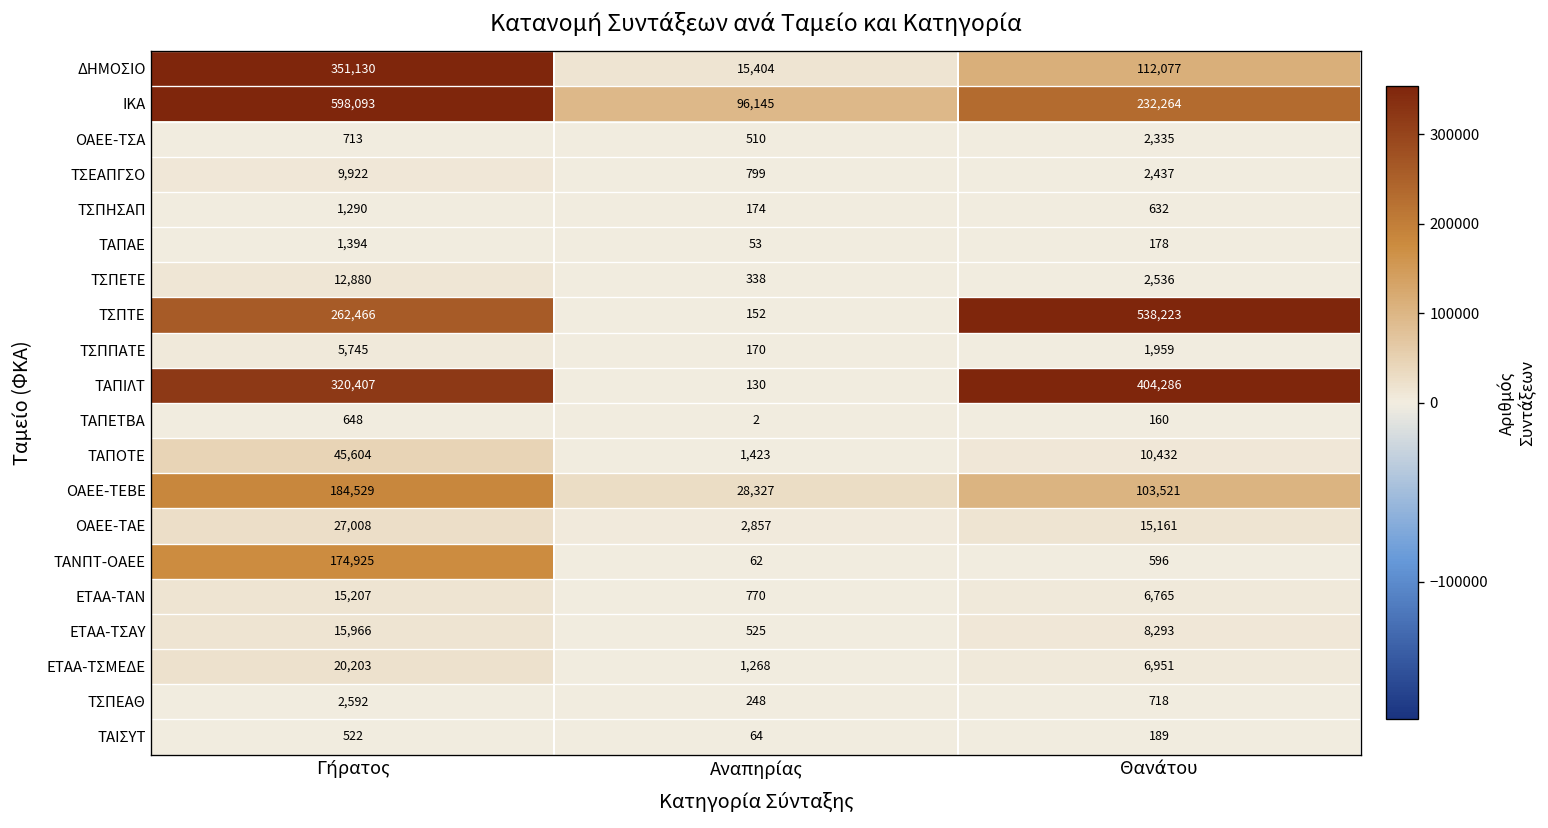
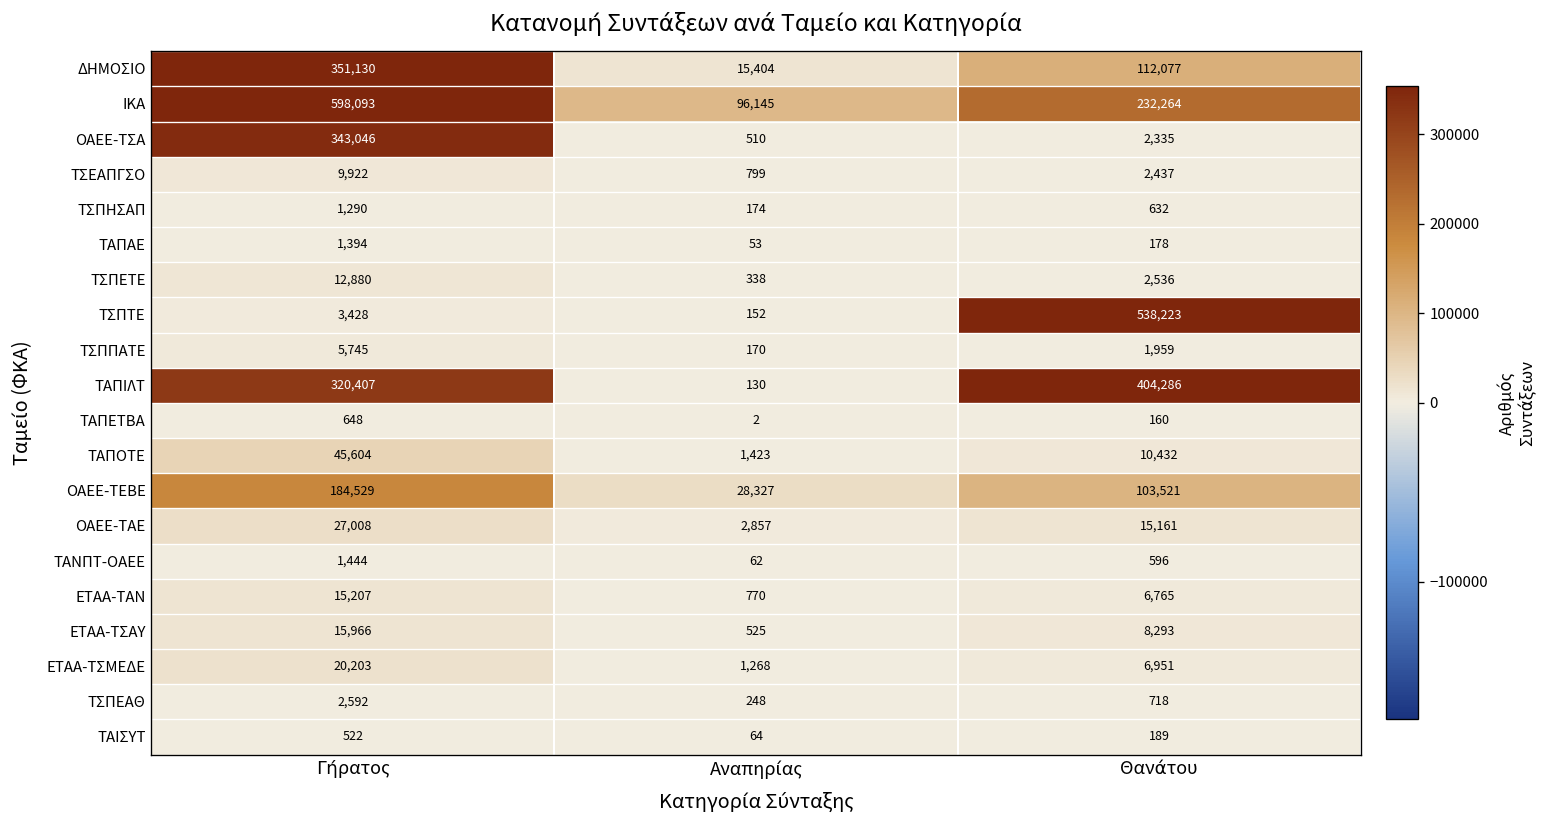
ΟΑΕΕ-ΤΣΑ, Γήρατος: 713 -> 343,046
ΤΣΠΤΕ, Γήρατος: 262,466 -> 3,428
ΤΑΝΠΤ-ΟΑΕΕ, Γήρατος: 174,925 -> 1,444
